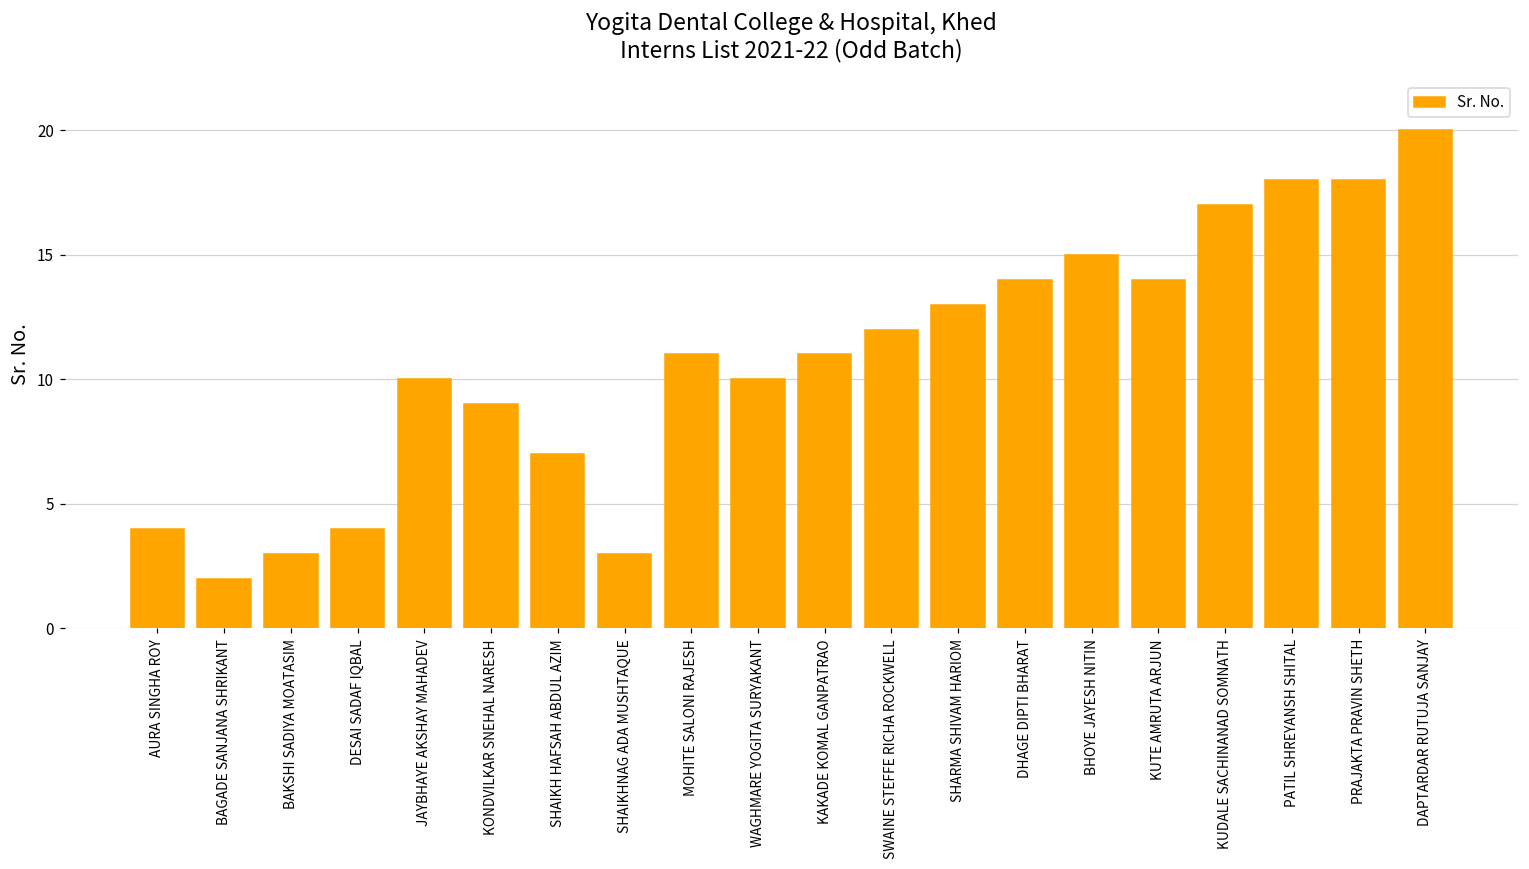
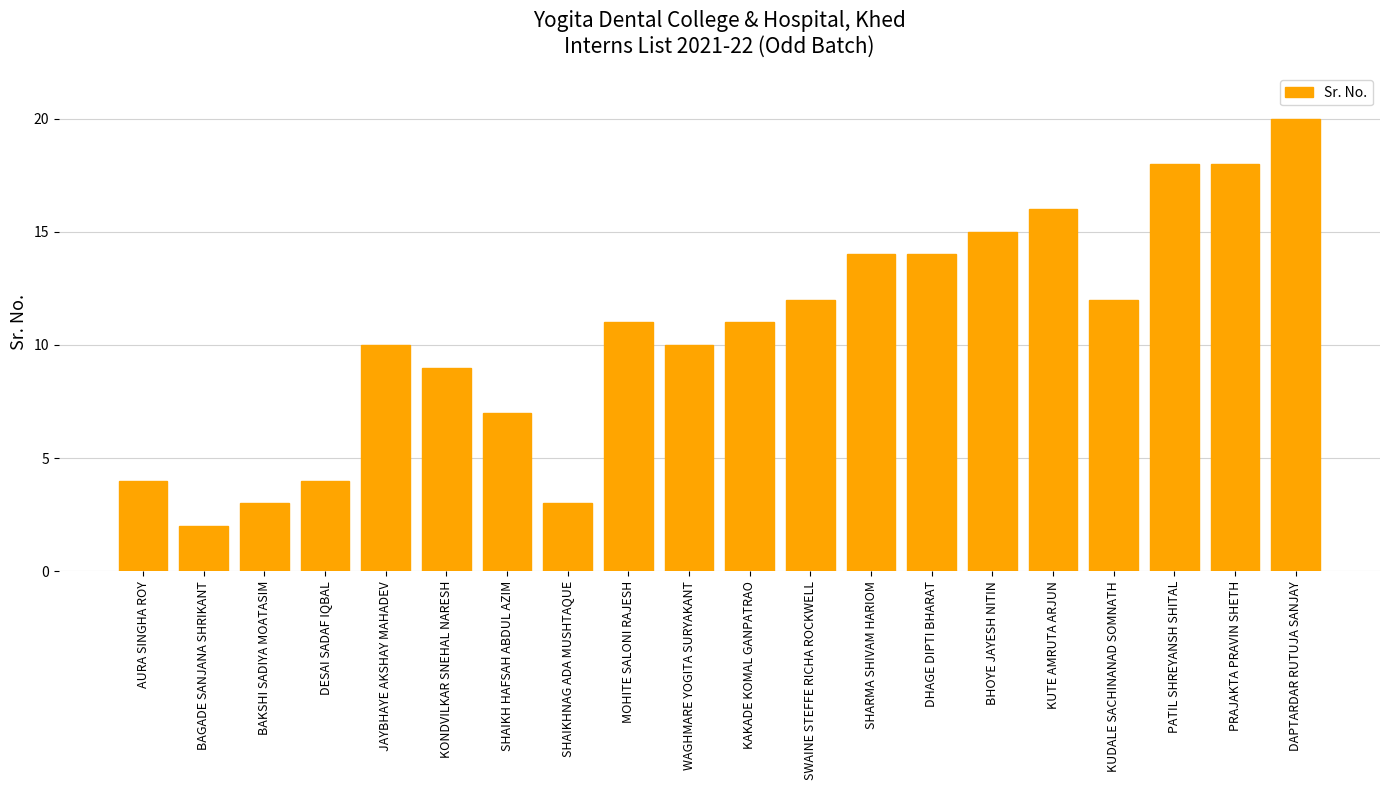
SHARMA SHIVAM HARIOM: 13 -> 14
KUTE AMRUTA ARJUN: 14 -> 16
KUDALE SACHINANAD SOMNATH: 17 -> 12
